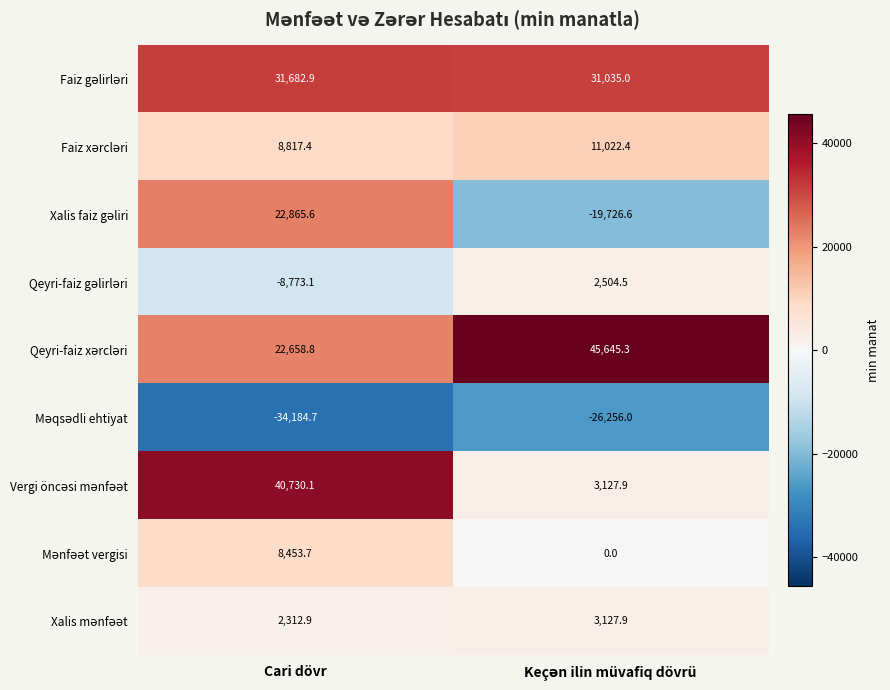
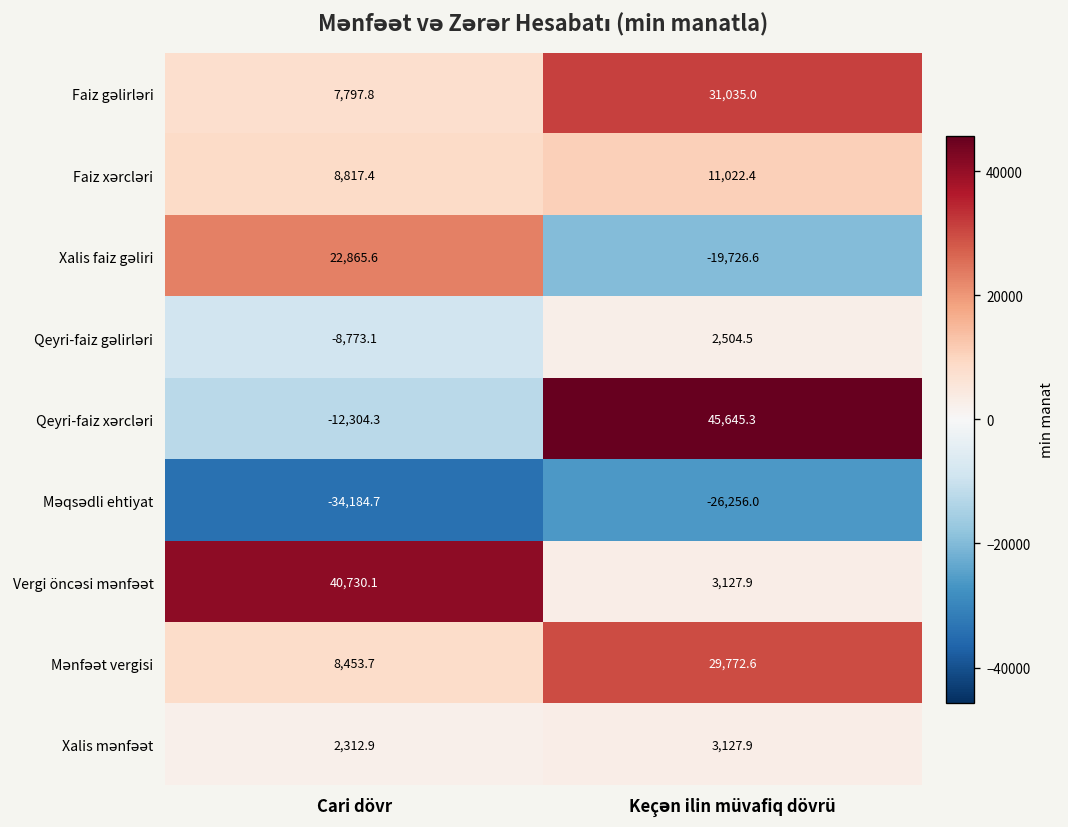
Faiz gəlirləri, Cari dövr: 31,682.9 -> 7,797.8
Qeyri-faiz xərcləri, Cari dövr: 22,658.8 -> -12,304.3
Mənfəət vergisi, Keçən ilin müvafiq dövrü: 0.0 -> 29,772.6
